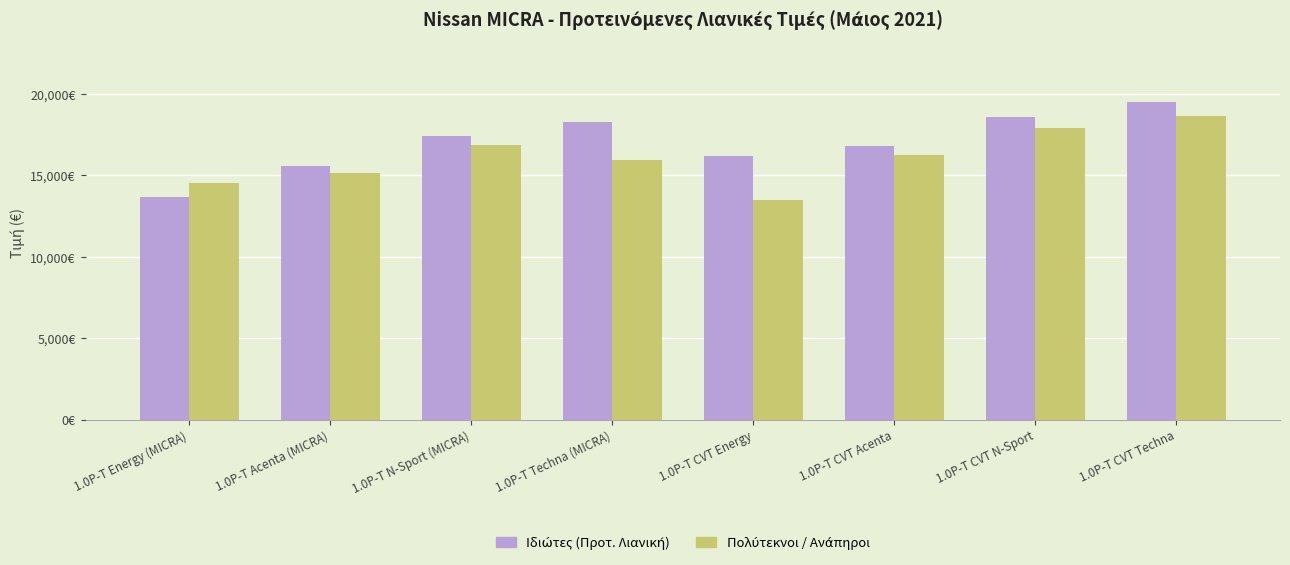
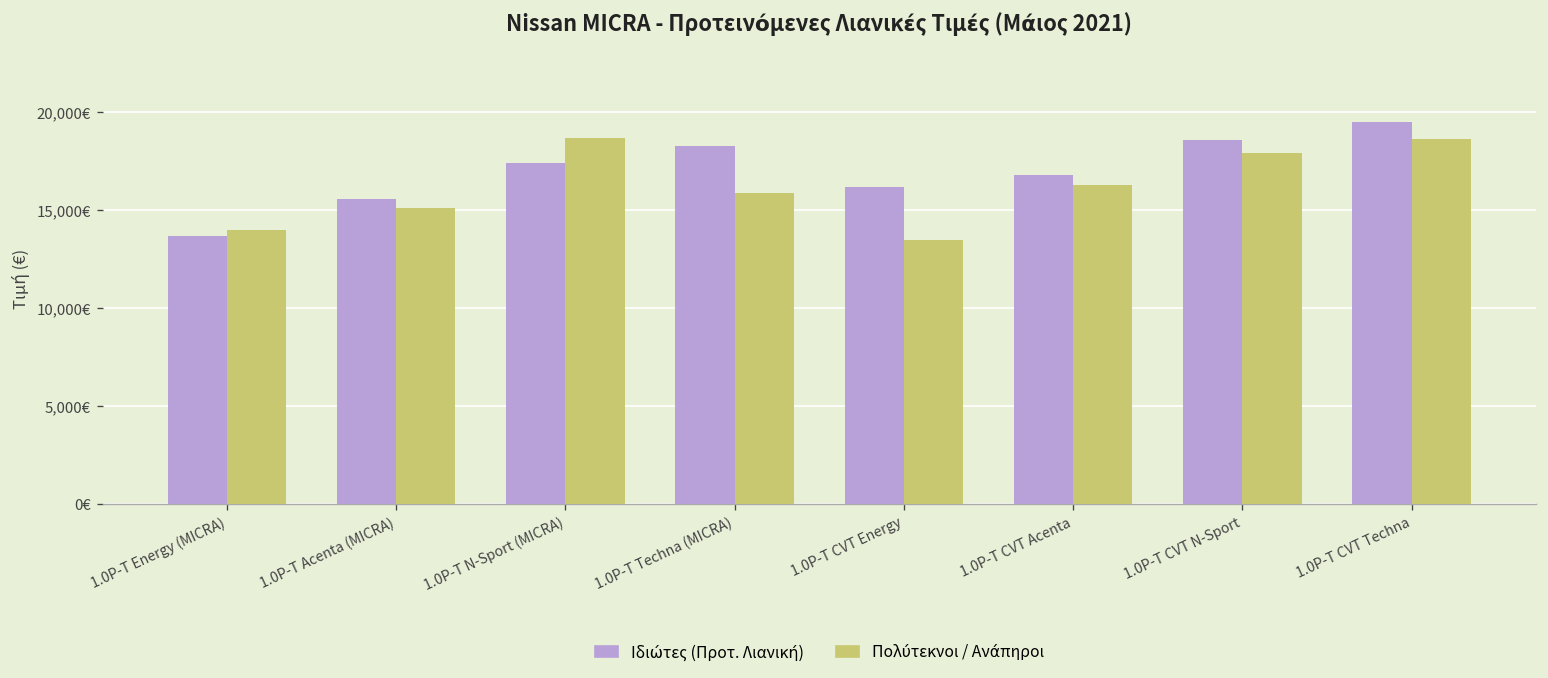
Πολύτεκνοι / Ανάπηροι, 1.0P-T Energy (MICRA): 14,500€ -> 14,000€
Πολύτεκνοι / Ανάπηροι, 1.0P-T N-Sport (MICRA): 16,900€ -> 18,700€
